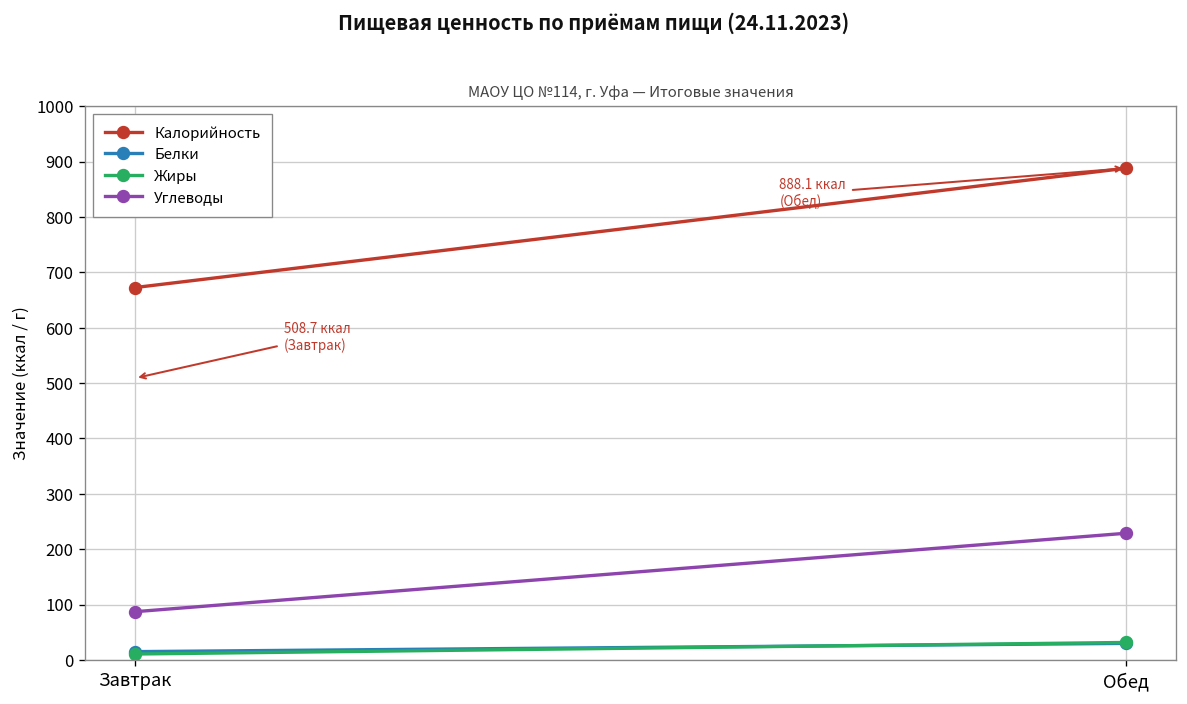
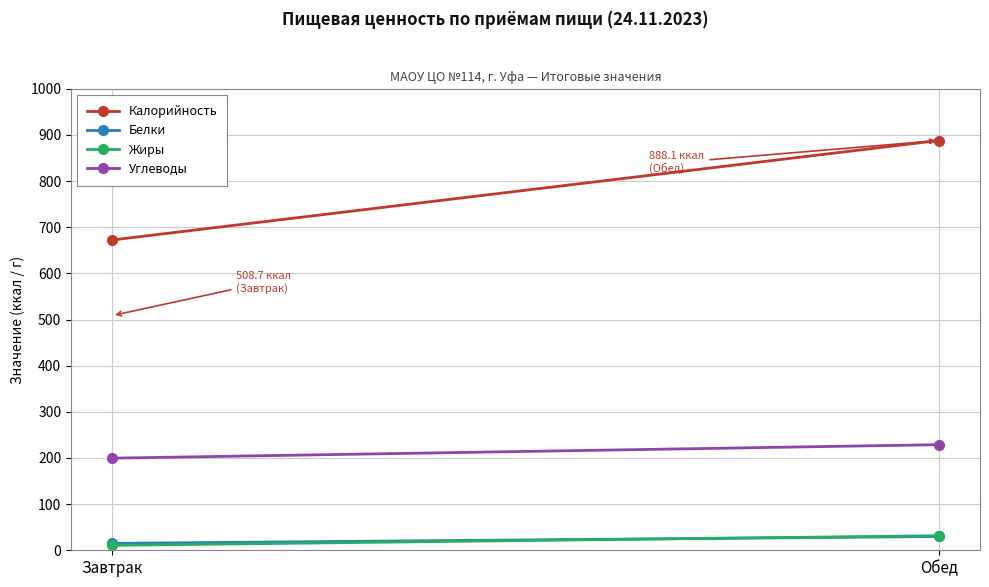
Углеводы, Завтрак: 90 -> 200
